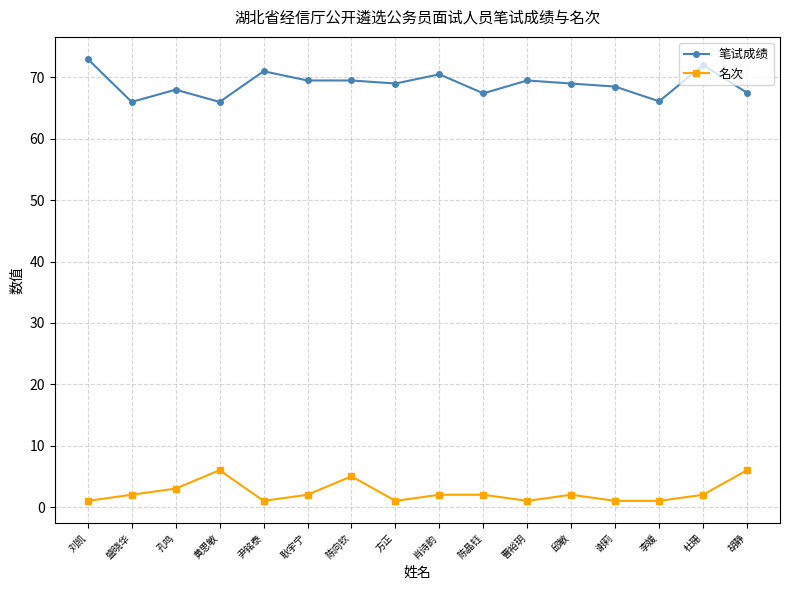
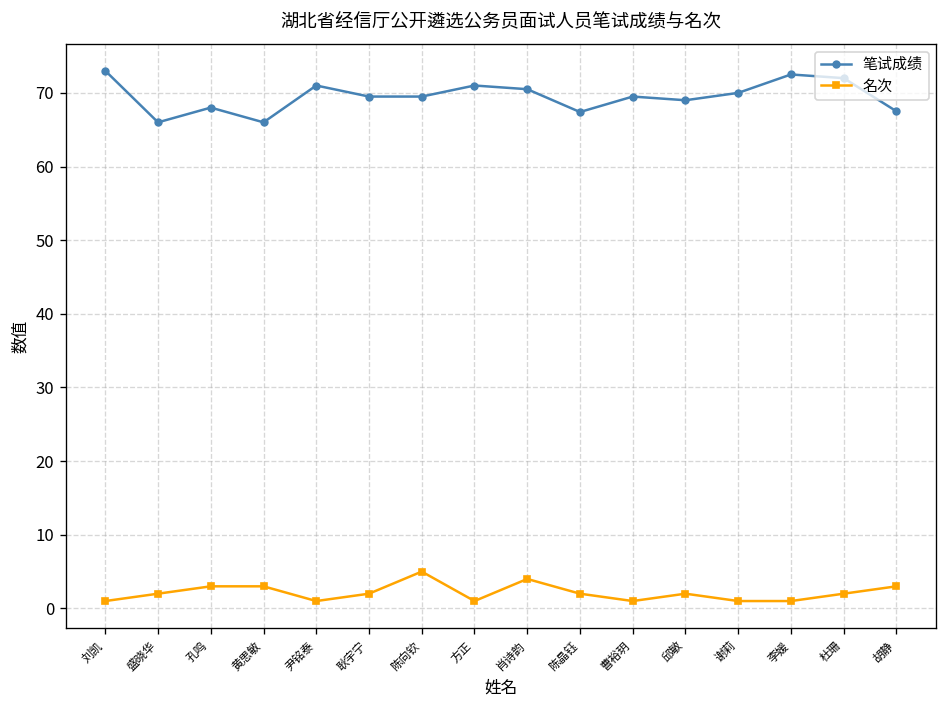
名次, 黄思敏: 6 -> 3
笔试成绩, 方正: 69 -> 71
名次, 肖诗韵: 2 -> 4
笔试成绩, 谢莉: 69 -> 70
笔试成绩, 李媛: 66 -> 73
名次, 胡静: 6 -> 3
